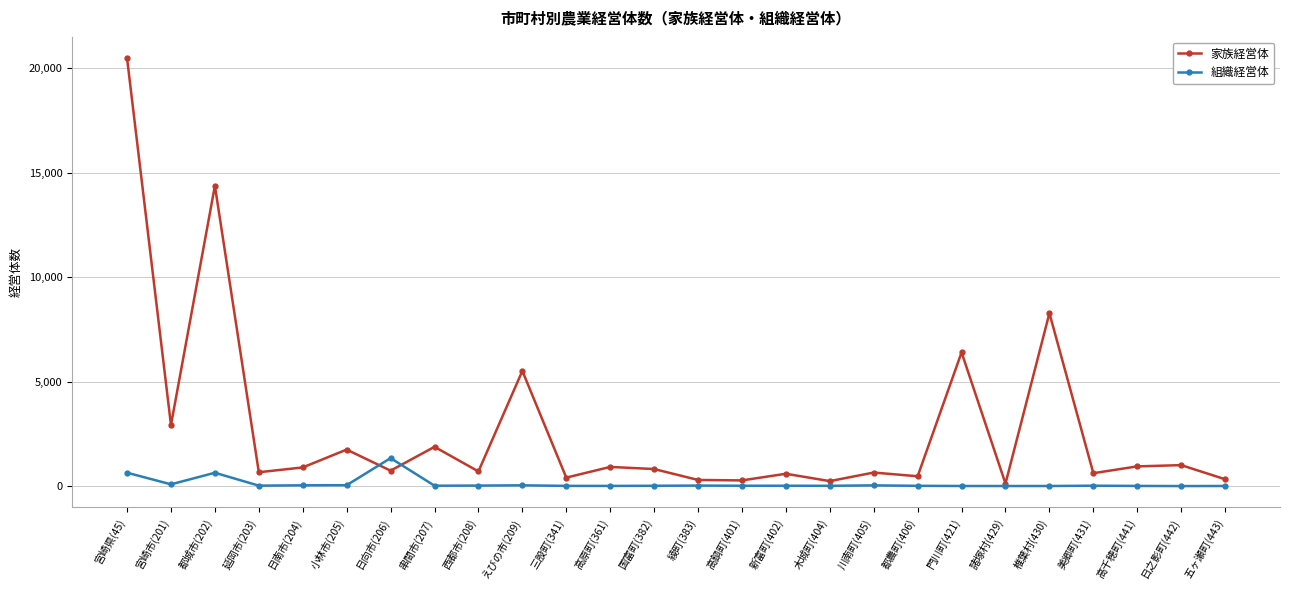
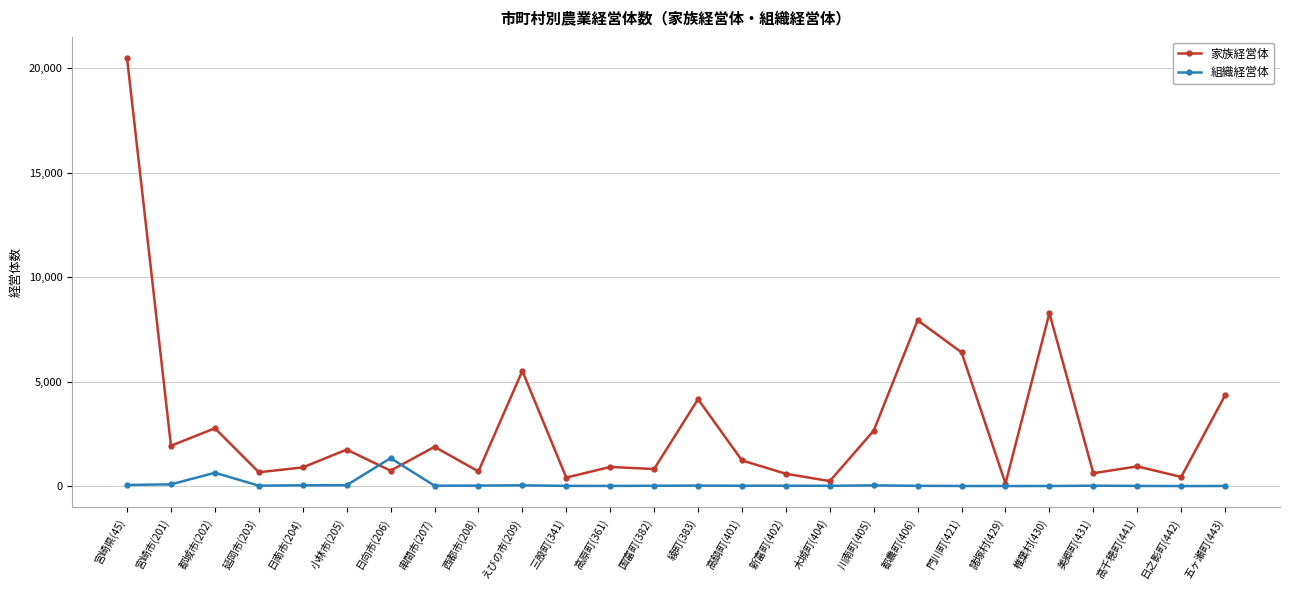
組織経営体, 宮崎県(45): 600 -> 100
家族経営体, 宮崎市(201): 2,900 -> 1,900
家族経営体, 都城市(202): 14,400 -> 2,800
家族経営体, 綾町(383): 300 -> 4,200
家族経営体, 高鍋町(401): 300 -> 1,200
家族経営体, 川南町(405): 600 -> 2,700
家族経営体, 都農町(406): 500 -> 7,900
家族経営体, 日之影町(442): 1,000 -> 400
家族経営体, 五ヶ瀬町(443): 300 -> 4,300
